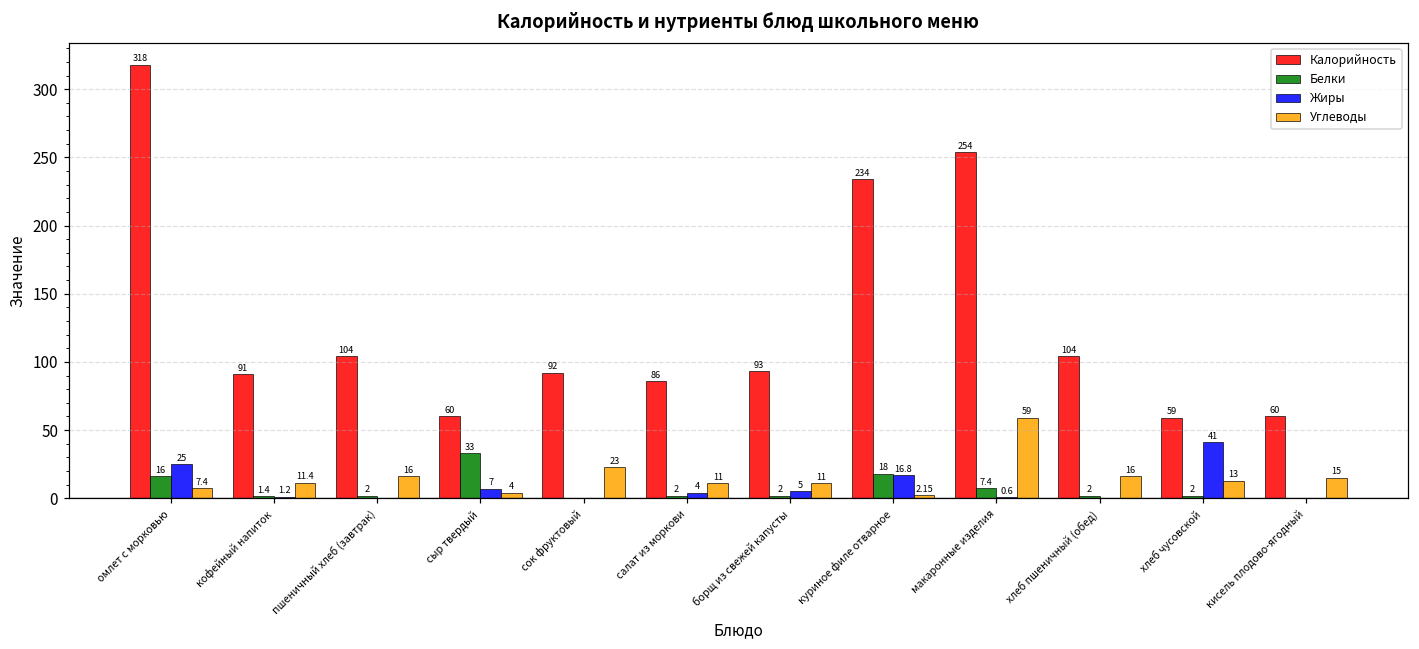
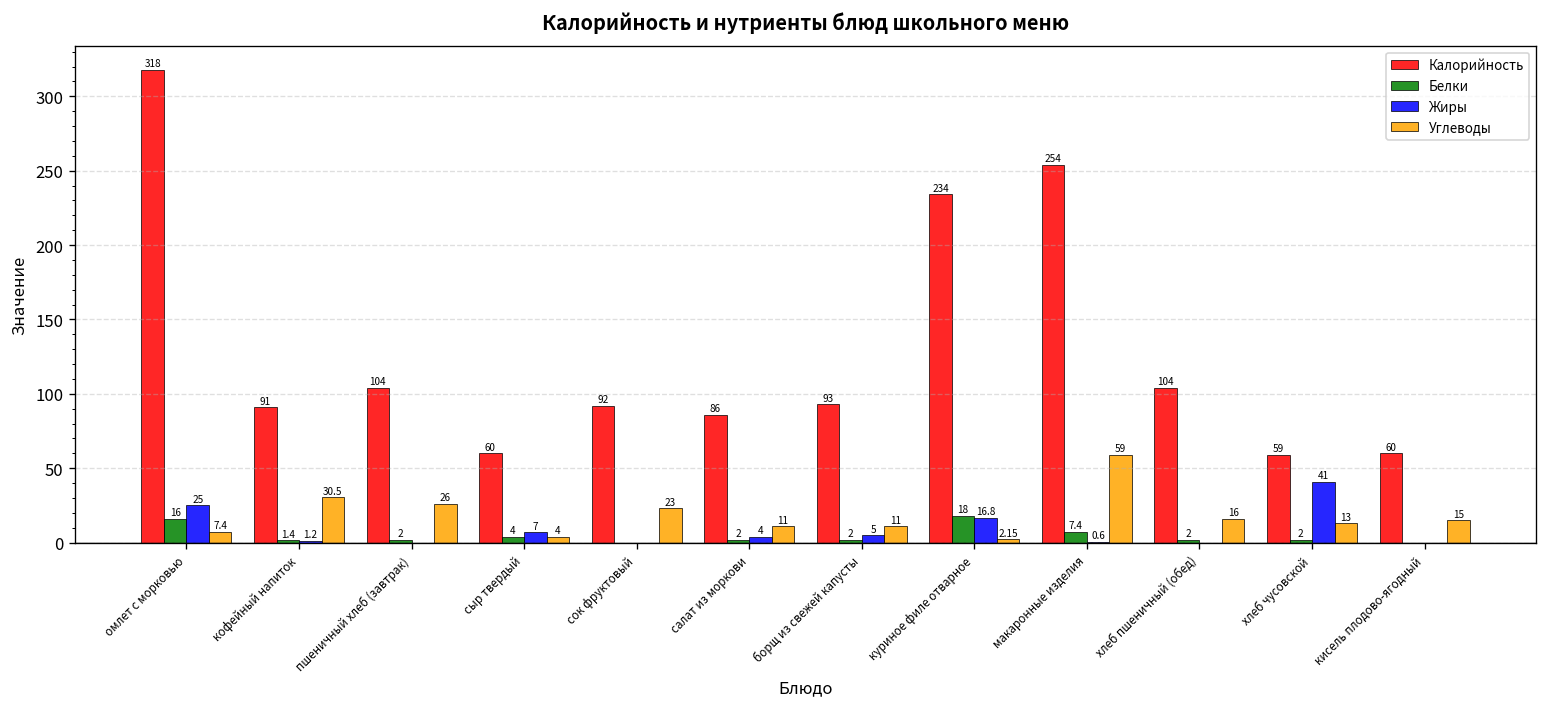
Углеводы, кофейный напиток: 11.4 -> 30.5
Углеводы, пшеничный хлеб (завтрак): 16 -> 26
Белки, сыр твердый: 33 -> 4
